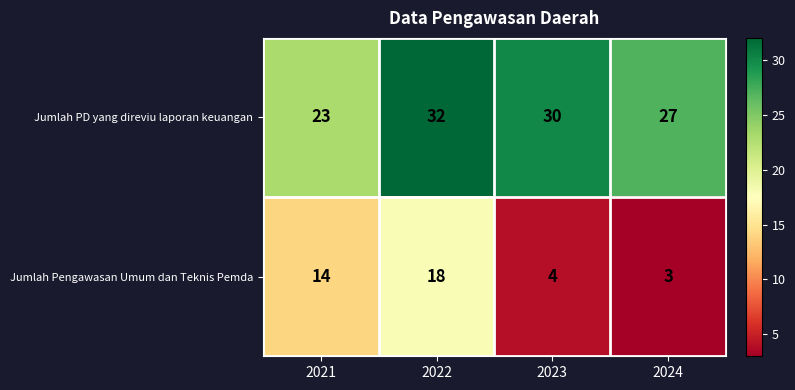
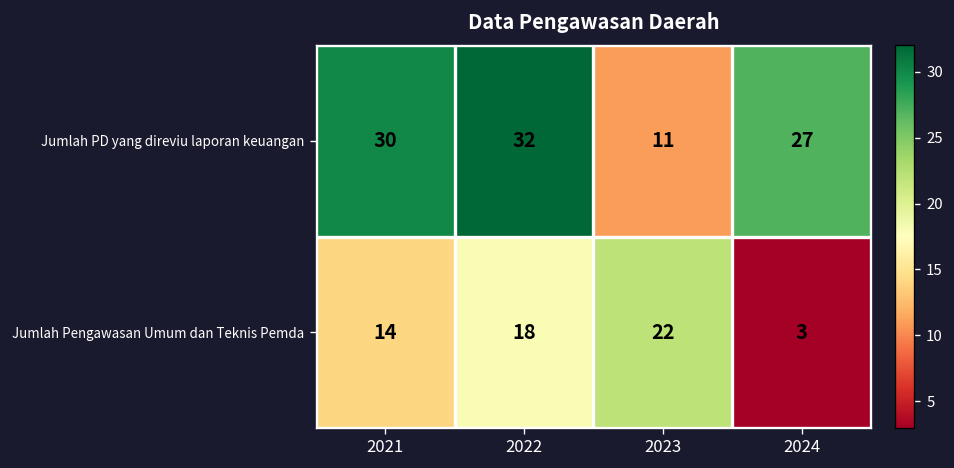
Jumlah PD yang direviu laporan keuangan, 2021: 23 -> 30
Jumlah PD yang direviu laporan keuangan, 2023: 30 -> 11
Jumlah Pengawasan Umum dan Teknis Pemda, 2023: 4 -> 22
